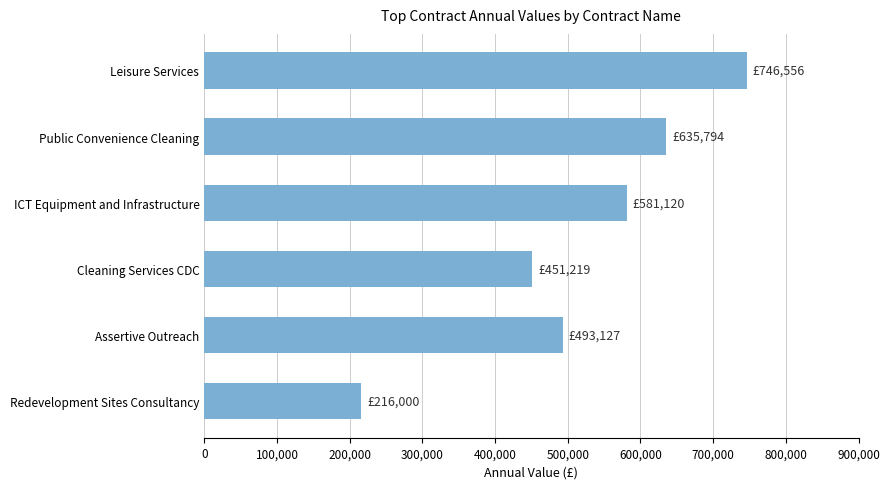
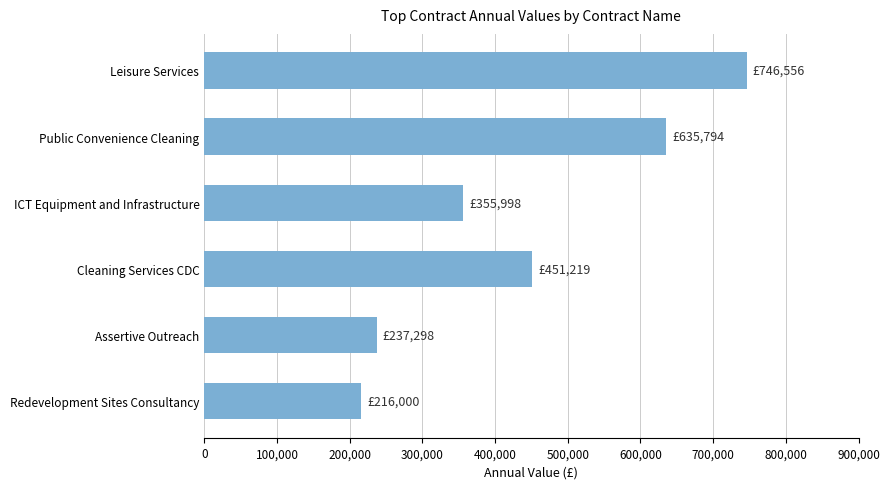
ICT Equipment and Infrastructure: £581,120 -> £355,998
Assertive Outreach: £493,127 -> £237,298
